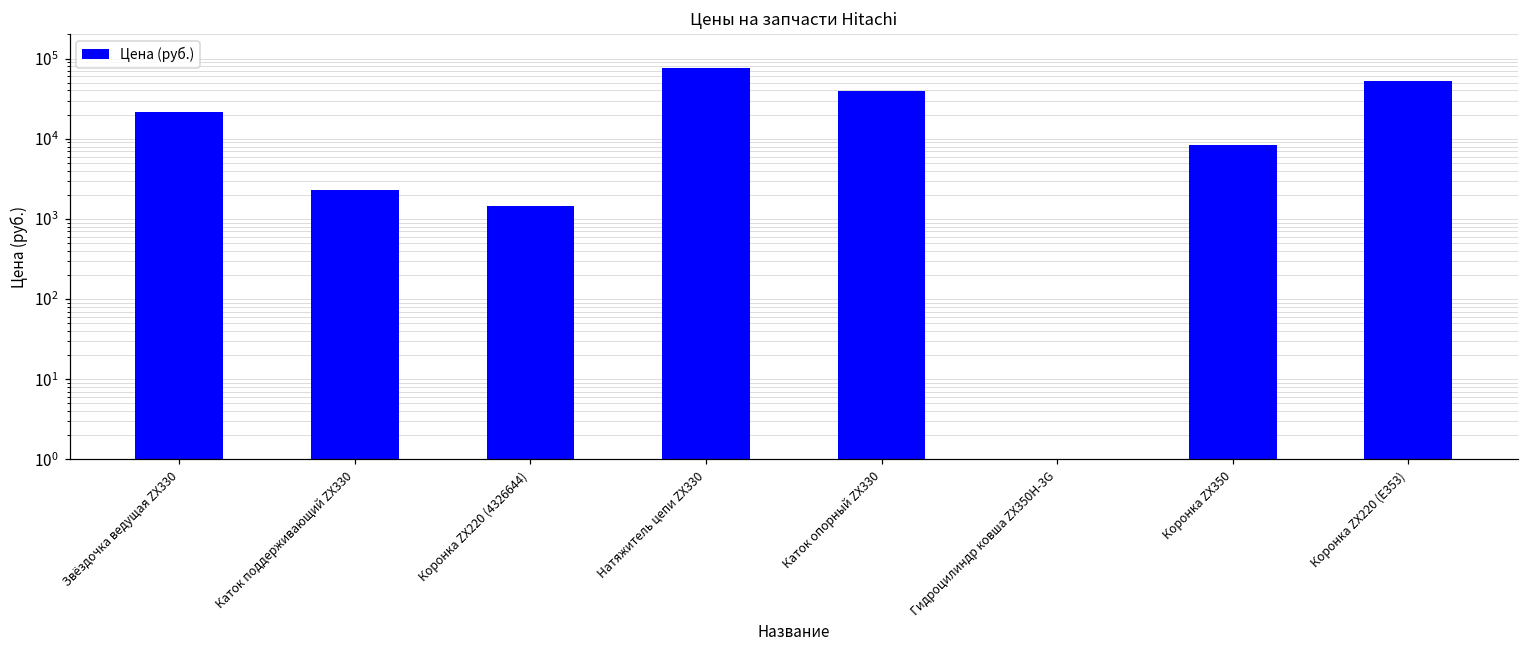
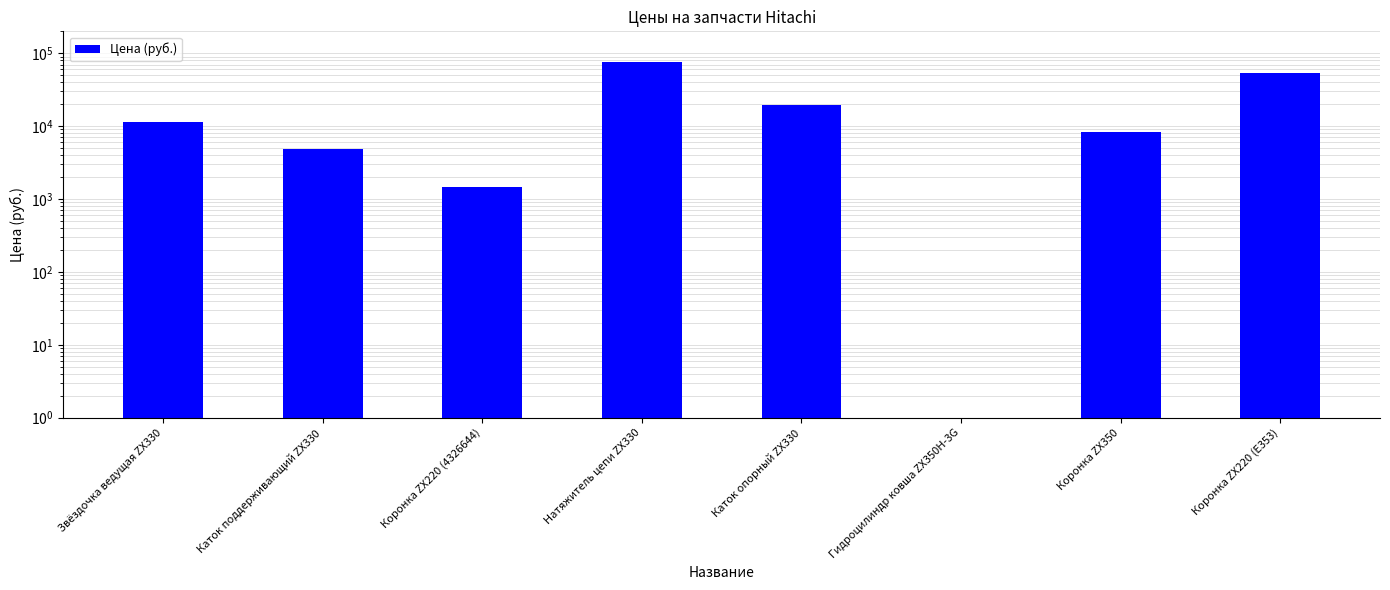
Звёздочка ведущая ZX330: 21000 -> 12000
Каток поддерживающий ZX330: 2300 -> 5000
Каток опорный ZX330: 40000 -> 20000
